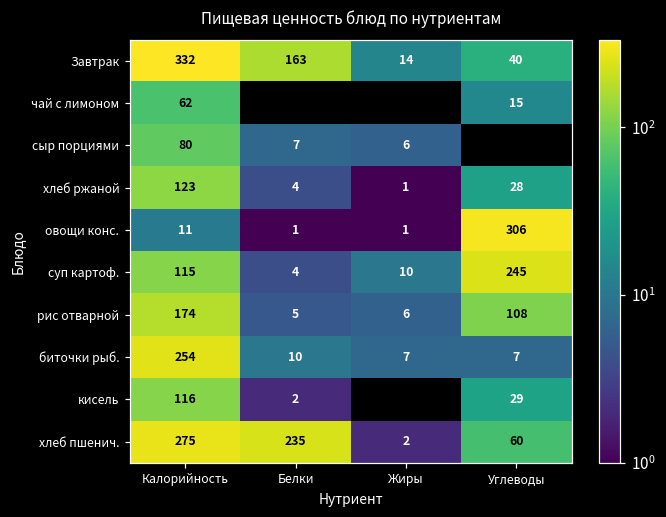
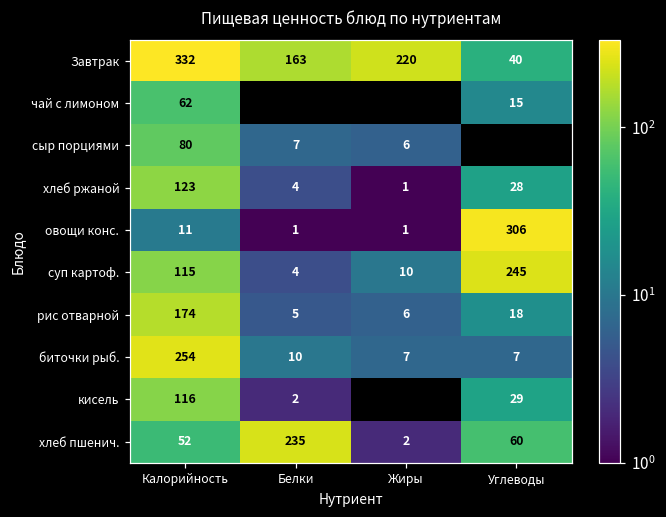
Завтрак, Жиры: 14 -> 220
рис отварной, Углеводы: 108 -> 18
хлеб пшенич., Калорийность: 275 -> 52
